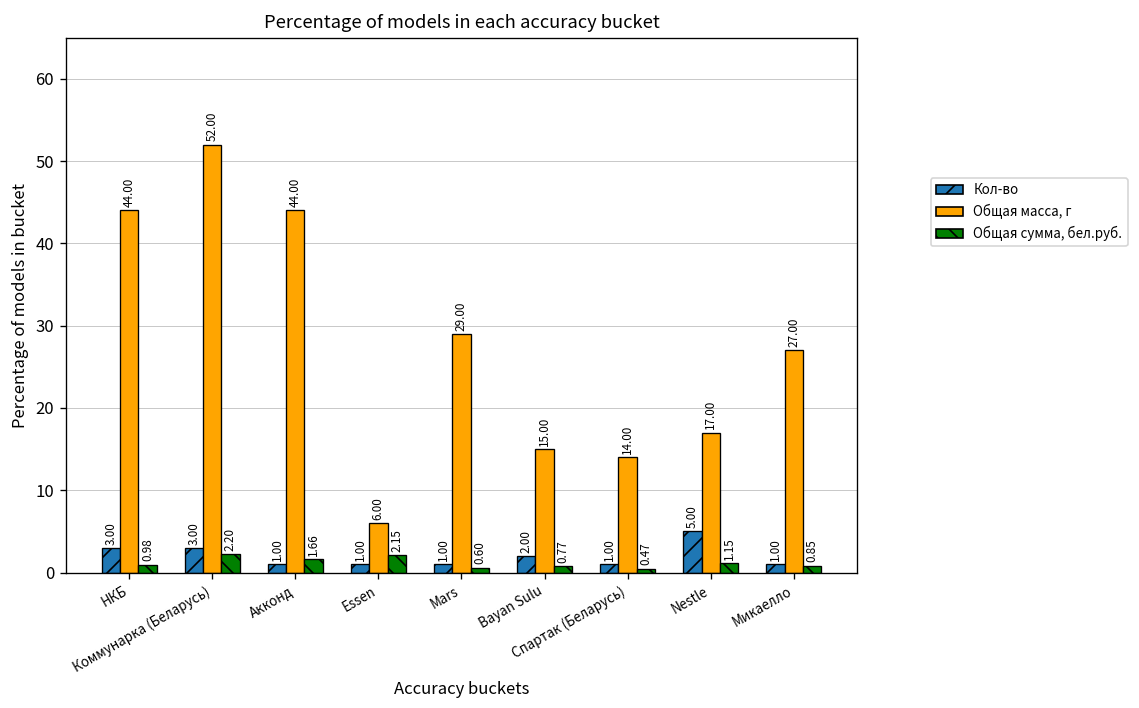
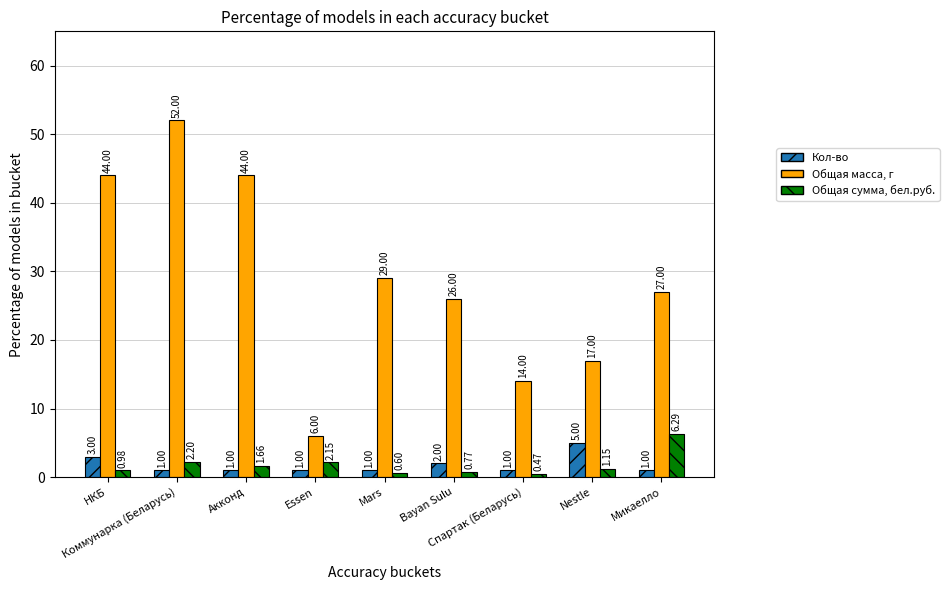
Кол-во, Коммунарка (Беларусь): 3.00 -> 1.00
Общая масса, г, Bayan Sulu: 15.00 -> 26.00
Общая сумма, бел.руб., Микаелло: 0.85 -> 6.29
